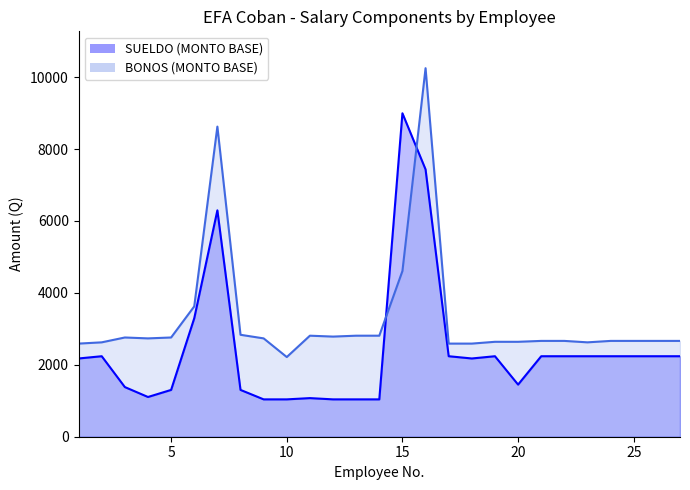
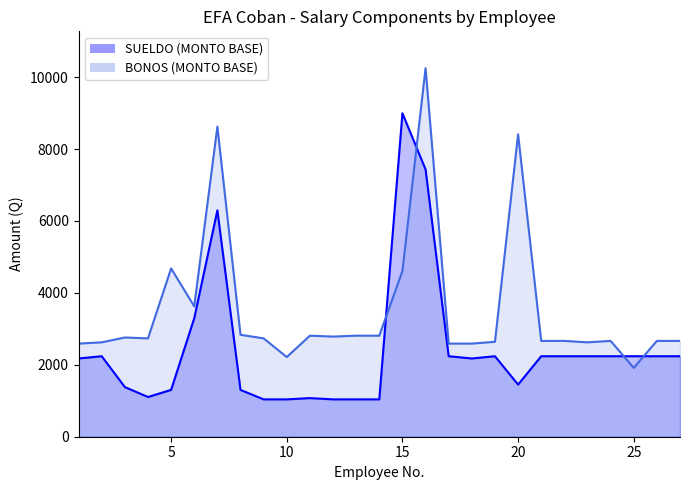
BONOS (MONTO BASE), 5: 2800 -> 4700
BONOS (MONTO BASE), 20: 2600 -> 8400
BONOS (MONTO BASE), 25: 2700 -> 1900
